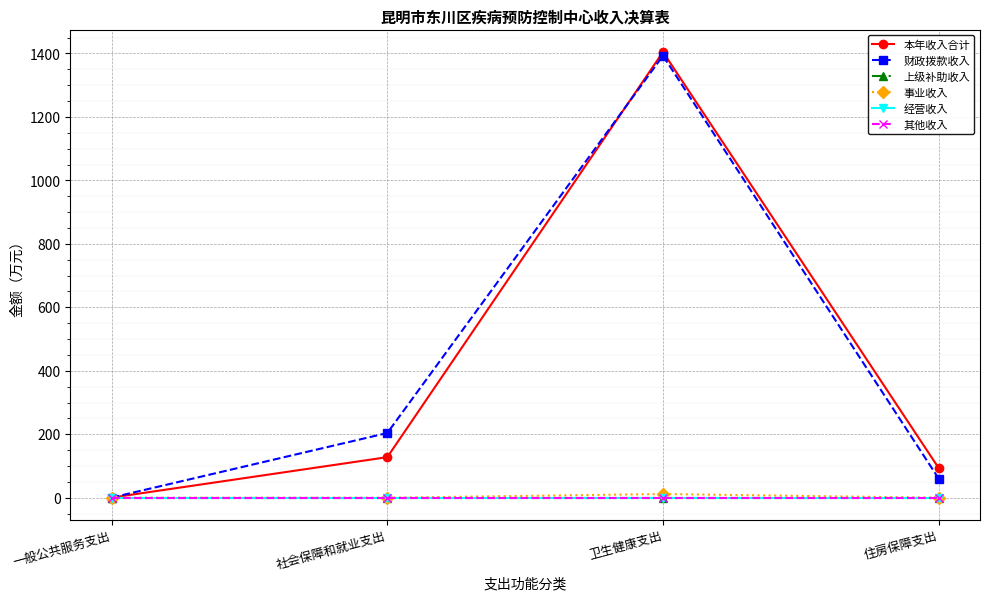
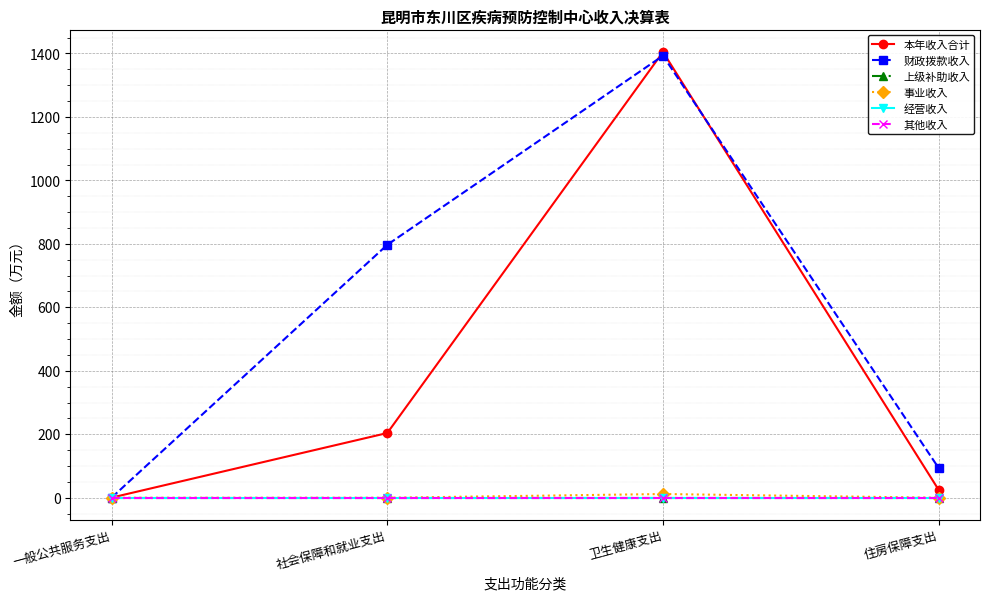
本年收入合计, 社会保障和就业支出: 130 -> 200
财政拨款收入, 社会保障和就业支出: 200 -> 800
本年收入合计, 住房保障支出: 90 -> 20
财政拨款收入, 住房保障支出: 60 -> 90
